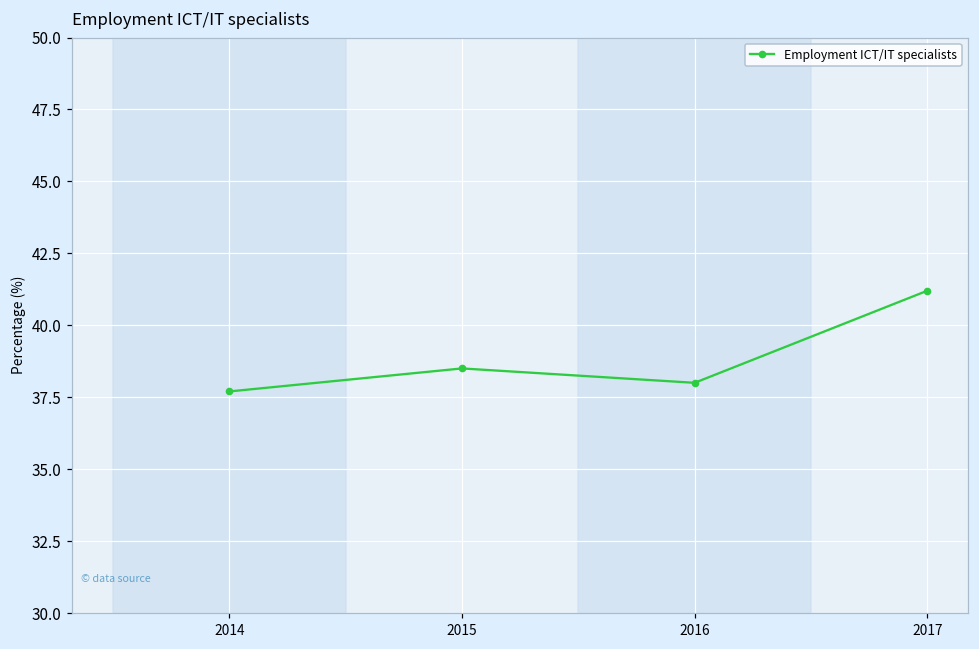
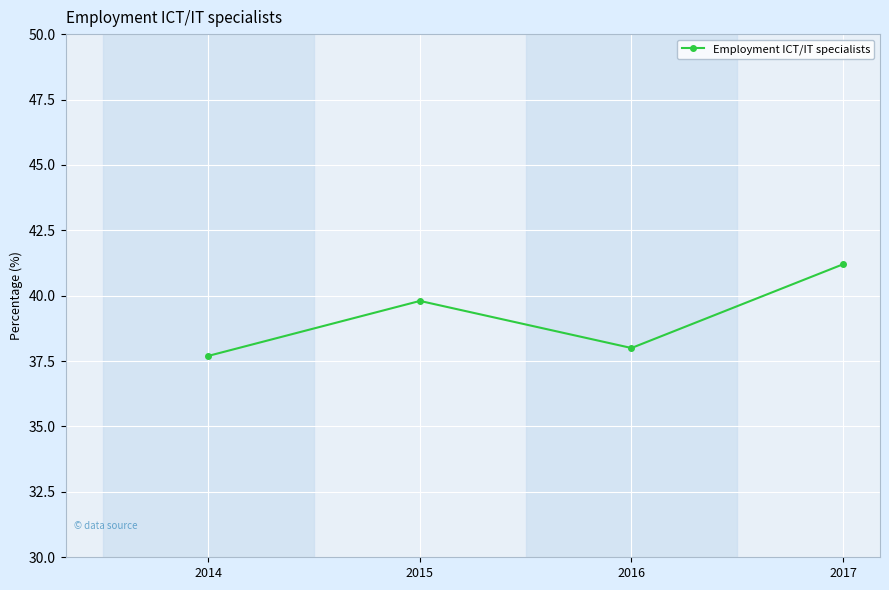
2015: 38.5 -> 39.8
